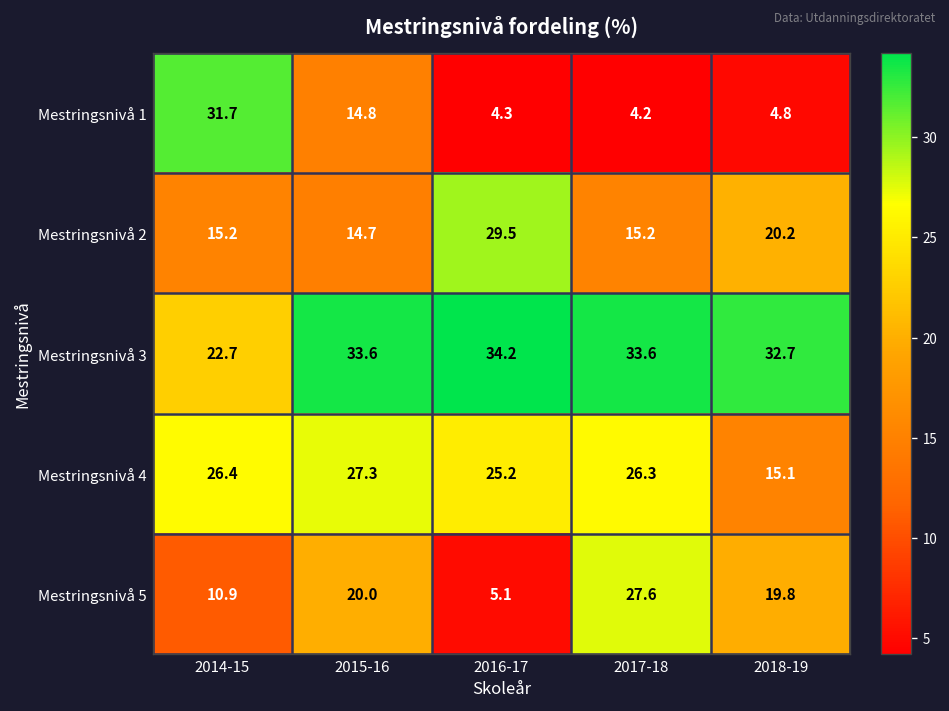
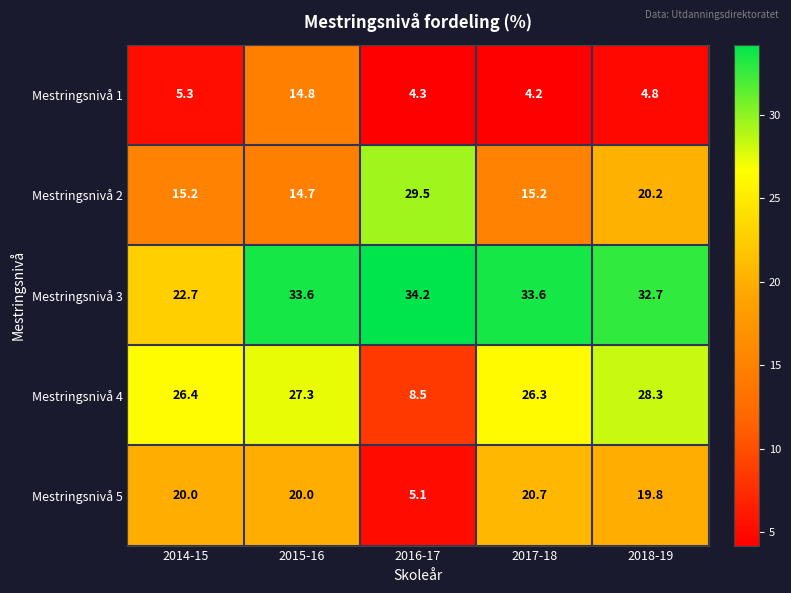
Mestringsnivå 1, 2014-15: 31.7 -> 5.3
Mestringsnivå 4, 2016-17: 25.2 -> 8.5
Mestringsnivå 4, 2018-19: 15.1 -> 28.3
Mestringsnivå 5, 2014-15: 10.9 -> 20.0
Mestringsnivå 5, 2017-18: 27.6 -> 20.7
